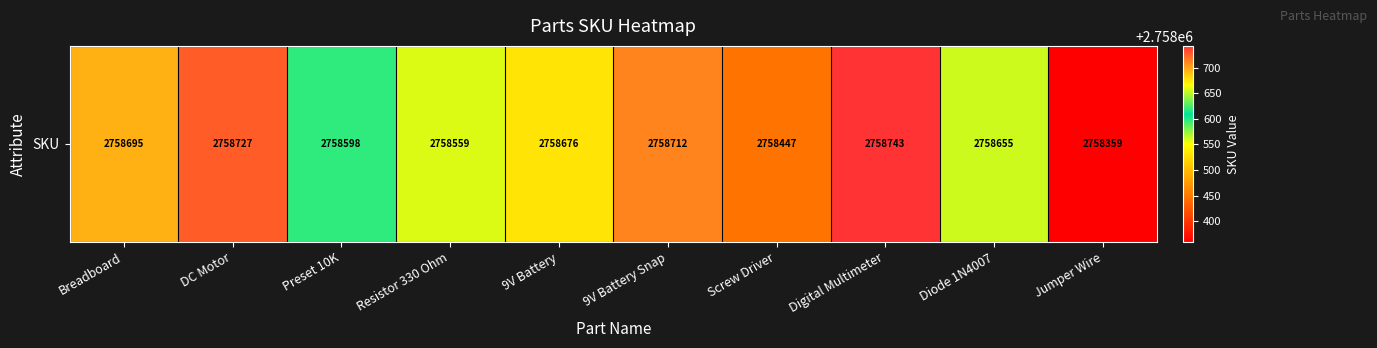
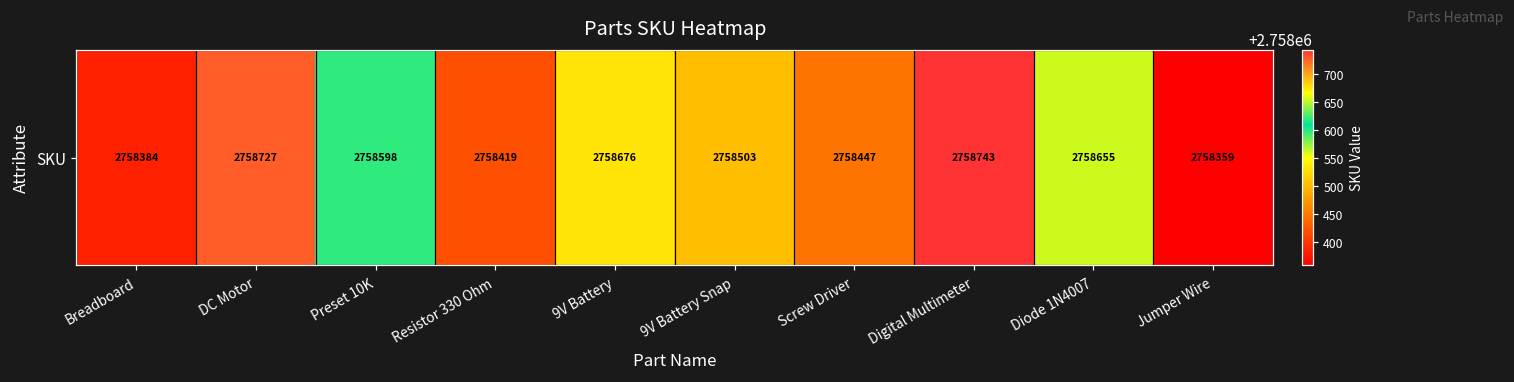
SKU, Breadboard: 2758695 -> 2758384
SKU, Resistor 330 Ohm: 2758559 -> 2758419
SKU, 9V Battery Snap: 2758712 -> 2758503
